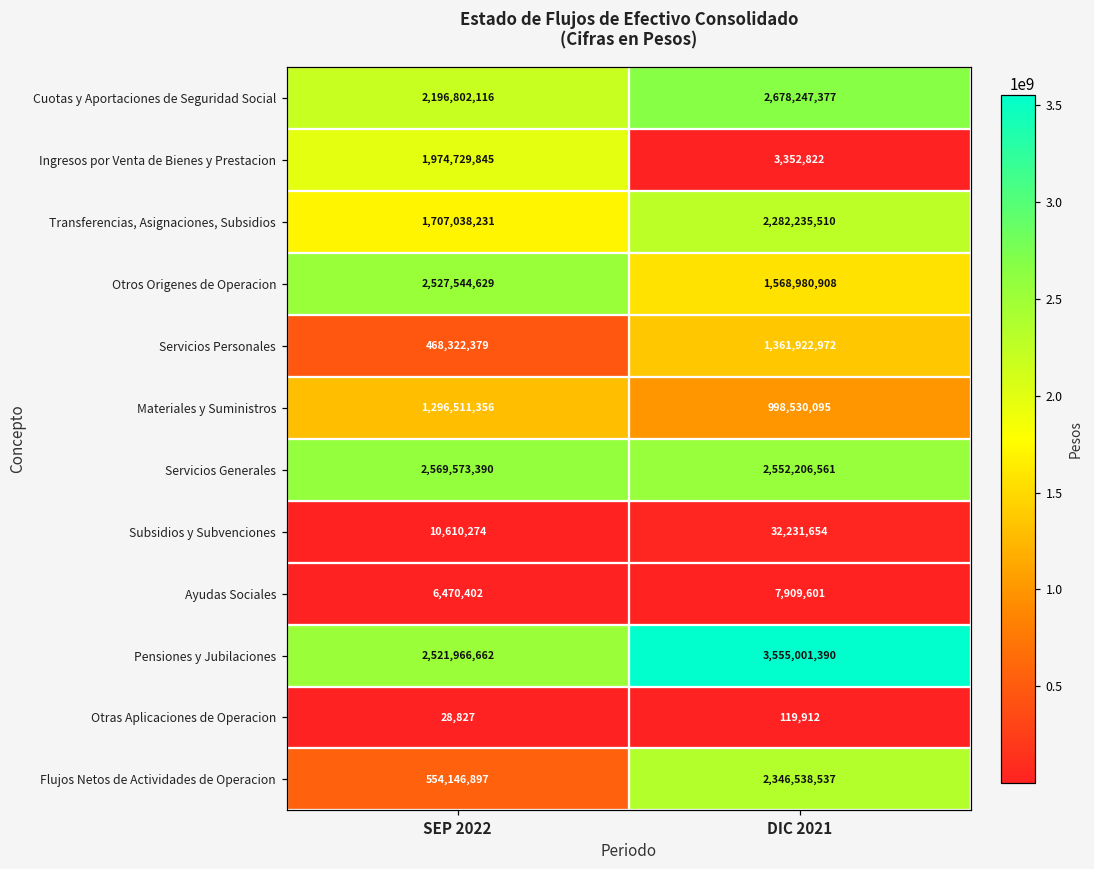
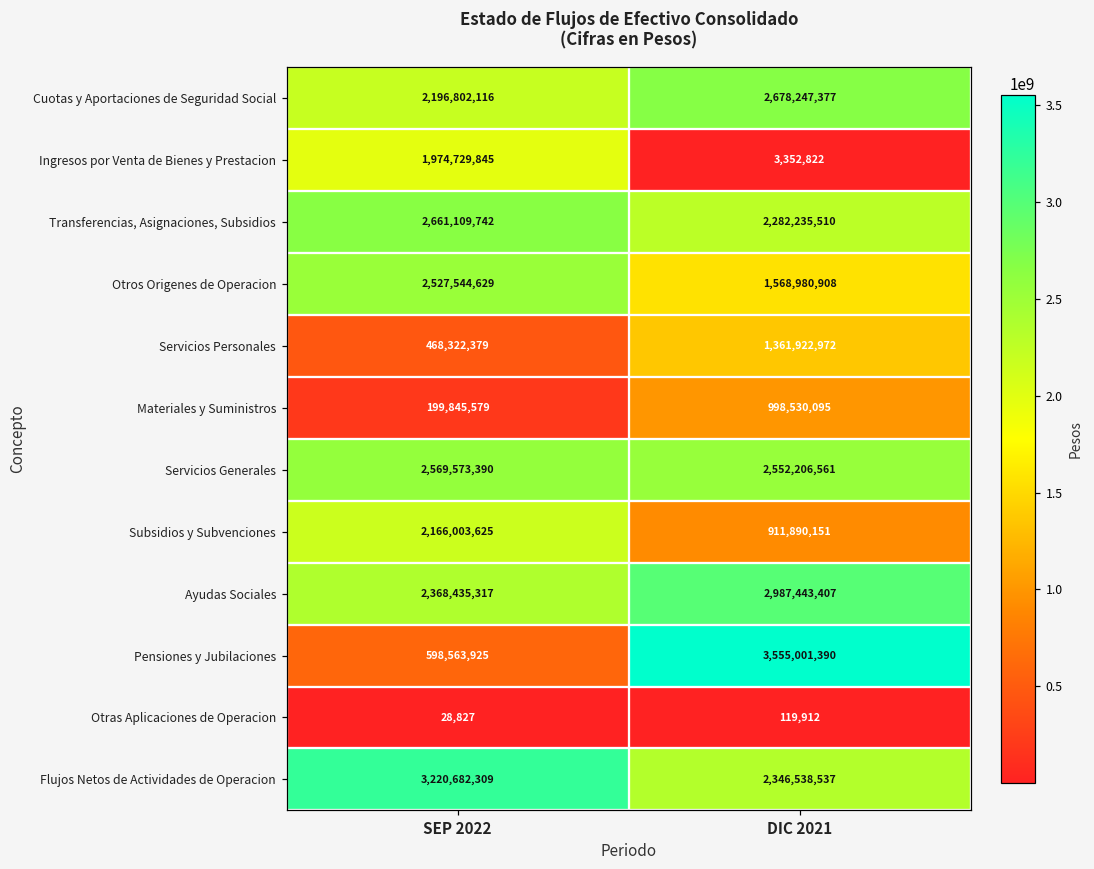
Transferencias, Asignaciones, Subsidios, SEP 2022: 1,707,038,231 -> 2,661,109,742
Materiales y Suministros, SEP 2022: 1,296,511,356 -> 199,845,579
Subsidios y Subvenciones, SEP 2022: 10,610,274 -> 2,166,003,625
Subsidios y Subvenciones, DIC 2021: 32,231,654 -> 911,890,151
Ayudas Sociales, SEP 2022: 6,470,402 -> 2,368,435,317
Ayudas Sociales, DIC 2021: 7,909,601 -> 2,987,443,407
Pensiones y Jubilaciones, SEP 2022: 2,521,966,662 -> 598,563,925
Flujos Netos de Actividades de Operacion, SEP 2022: 554,146,897 -> 3,220,682,309
